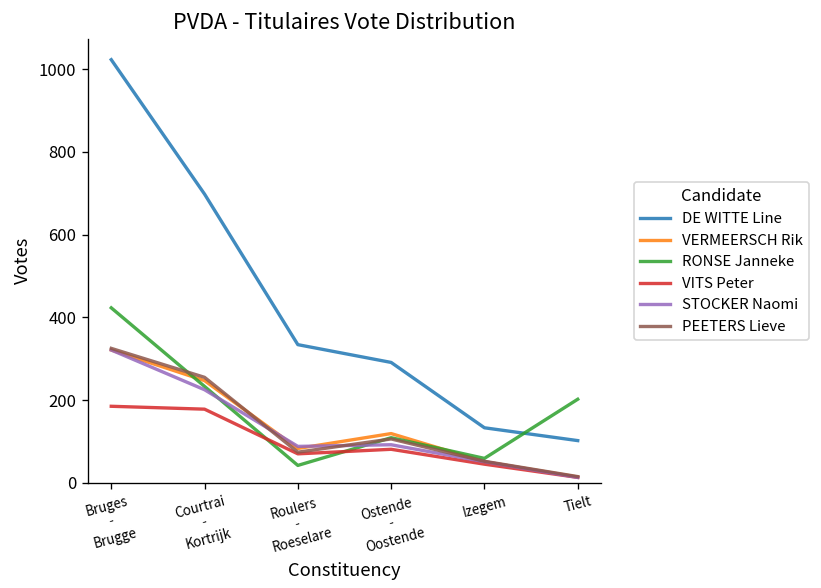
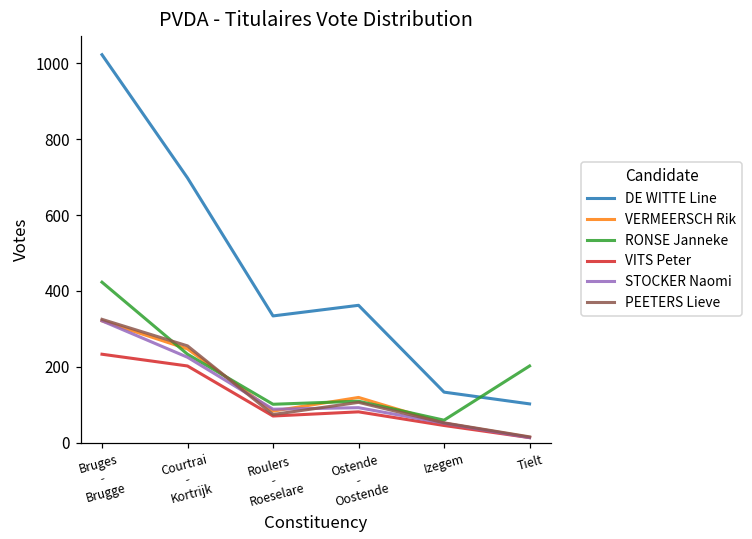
VITS Peter, Bruges - Brugge: 190 -> 230
VITS Peter, Courtrai - Kortrijk: 180 -> 200
RONSE Janneke, Roulers - Roeselare: 40 -> 100
DE WITTE Line, Ostende - Oostende: 290 -> 360
